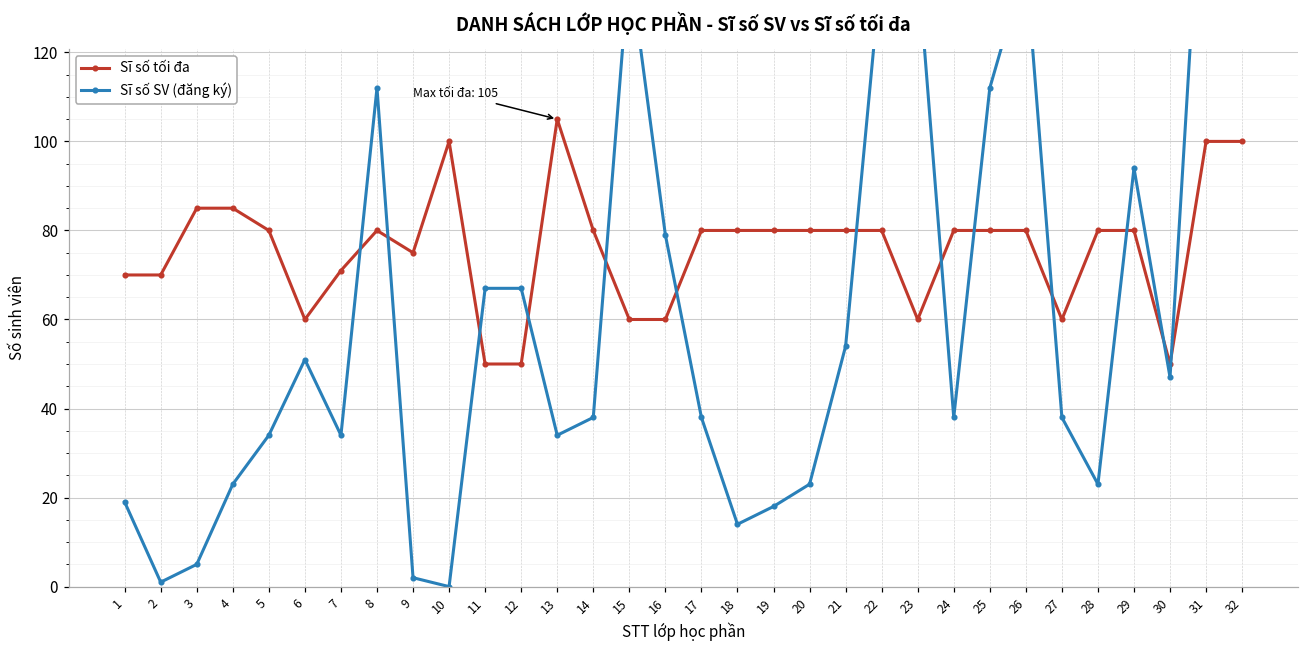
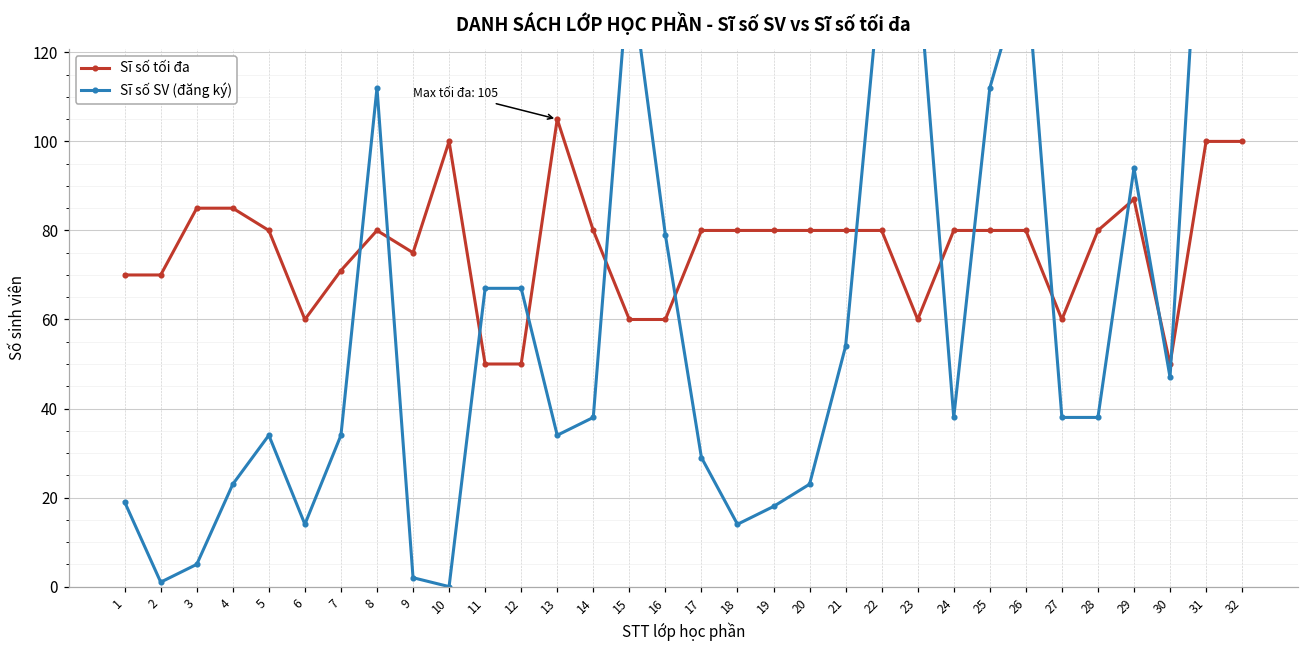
Sĩ số SV (đăng ký), 6: 51 -> 14
Sĩ số SV (đăng ký), 17: 38 -> 29
Sĩ số SV (đăng ký), 28: 23 -> 38
Sĩ số tối đa, 29: 80 -> 87
